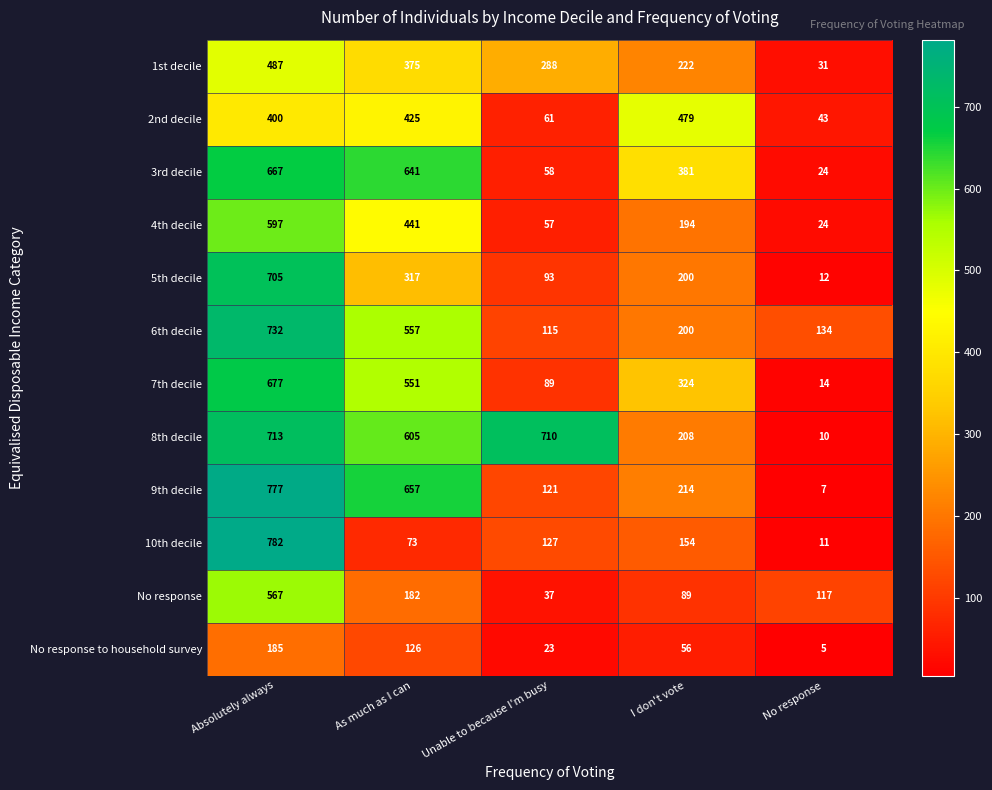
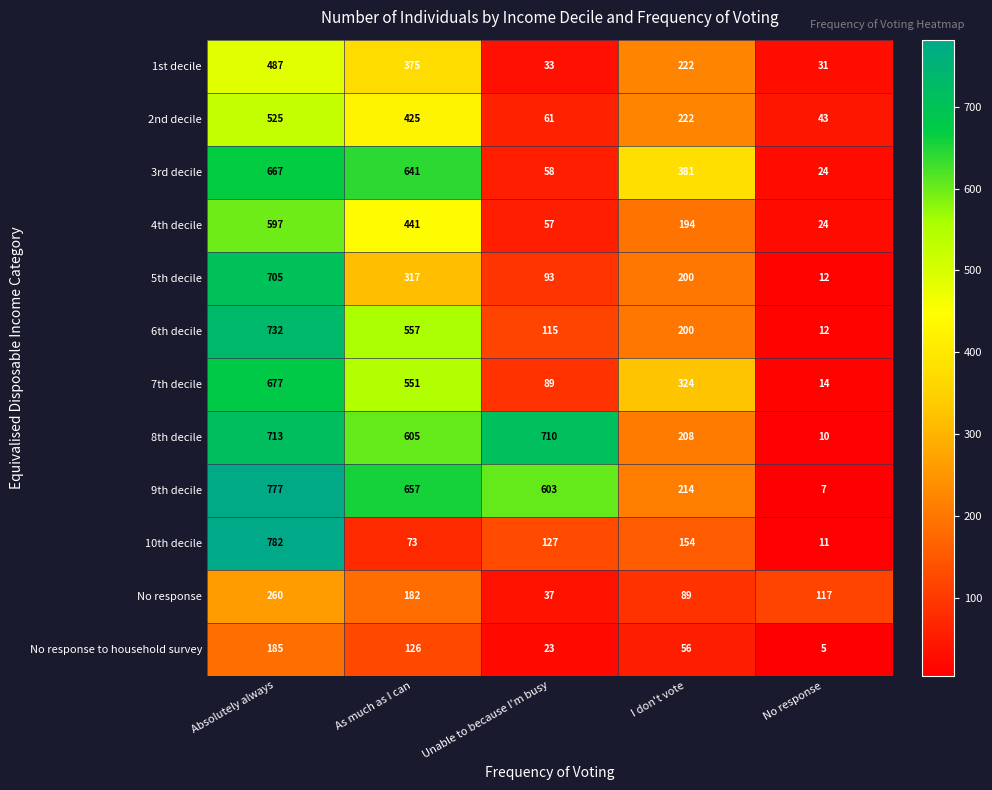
1st decile, Unable to because I'm busy: 288 -> 33
2nd decile, Absolutely always: 400 -> 525
2nd decile, I don't vote: 479 -> 222
6th decile, No response: 134 -> 12
9th decile, Unable to because I'm busy: 121 -> 603
No response, Absolutely always: 567 -> 260
